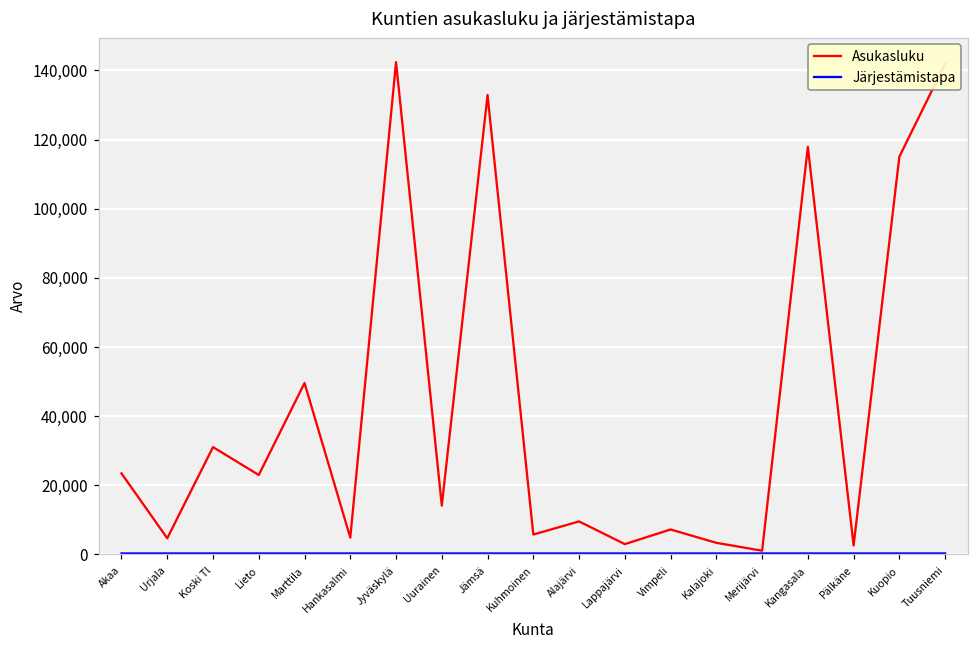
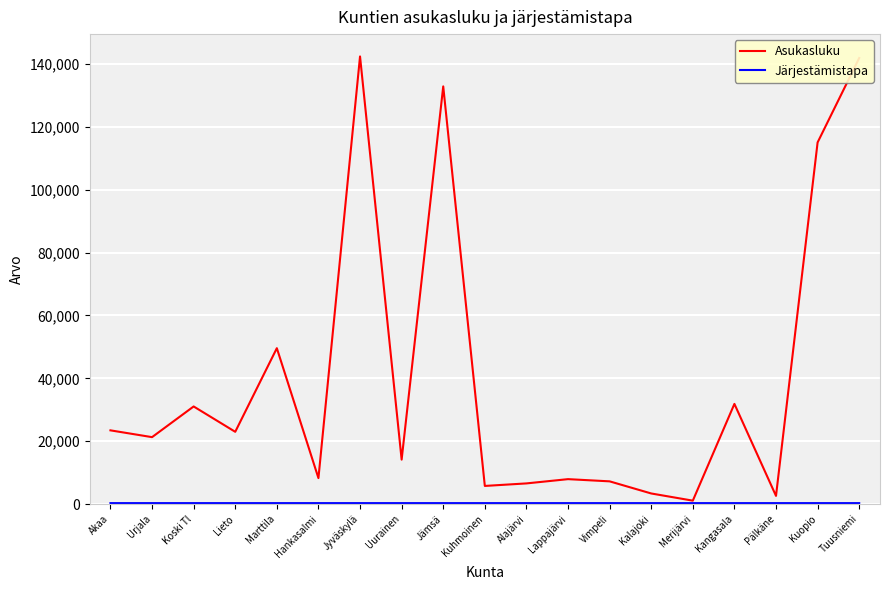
Asukasluku, Urjala: 5,000 -> 21,000
Asukasluku, Hankasalmi: 5,000 -> 8,000
Asukasluku, Alajärvi: 10,000 -> 7,000
Asukasluku, Lappajärvi: 3,000 -> 8,000
Asukasluku, Kangasala: 118,000 -> 32,000
